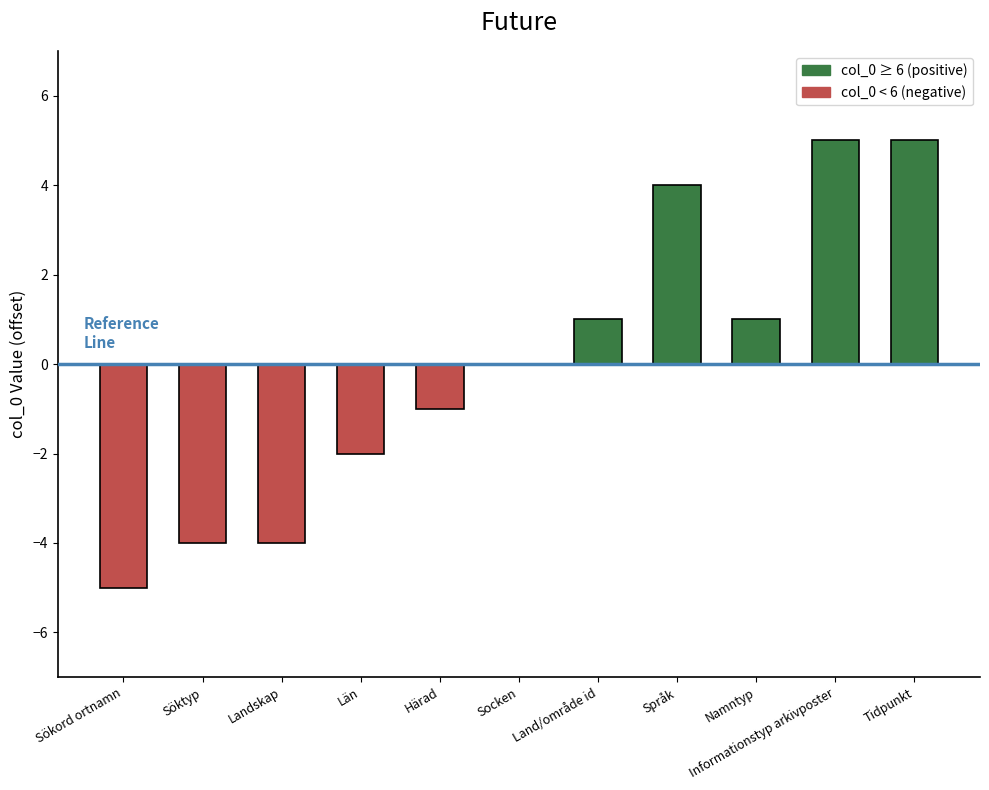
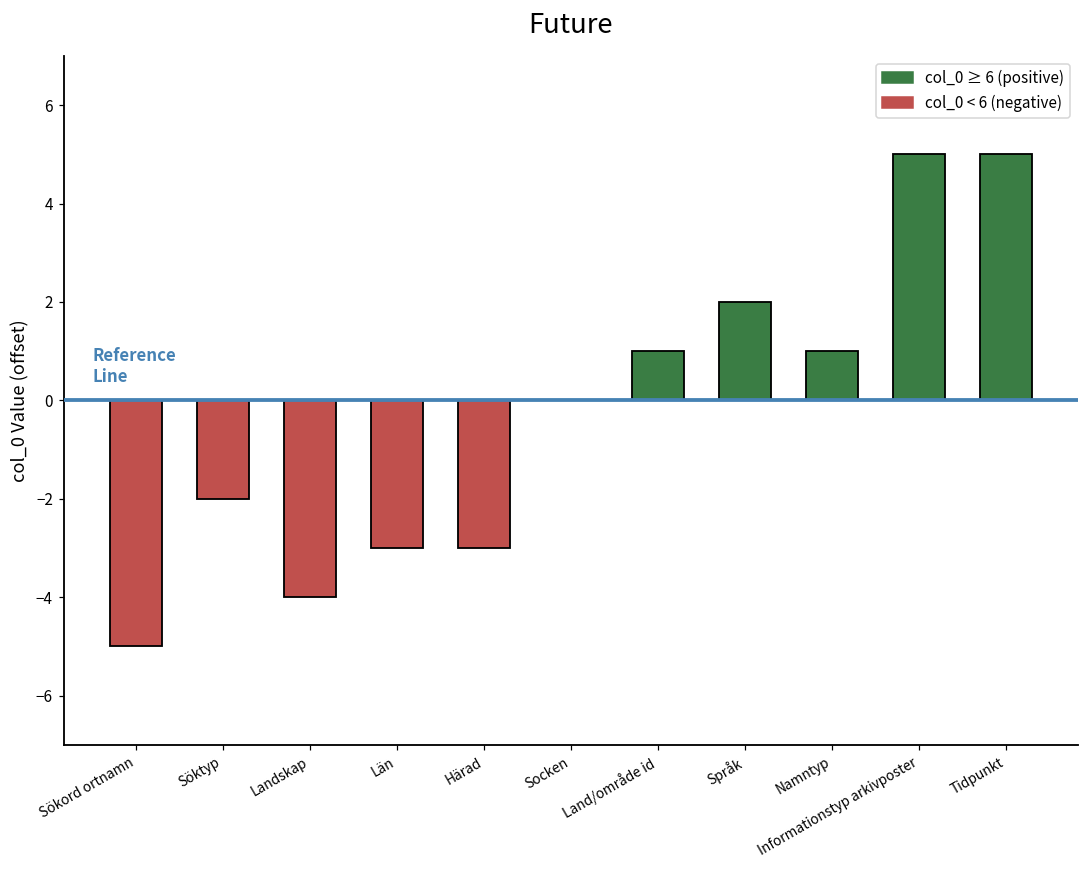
Söktyp: -4.0 -> -2.0
Län: -2.0 -> -3.0
Härad: -1.0 -> -3.0
Språk: 4.0 -> 2.0
